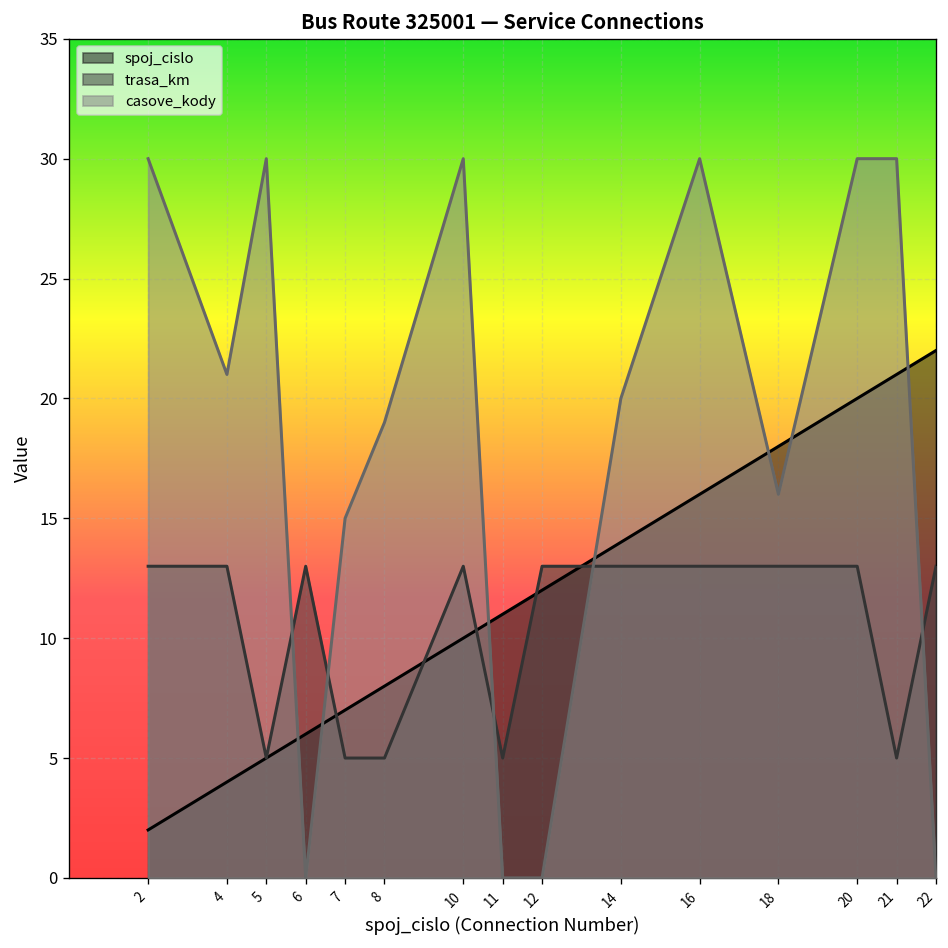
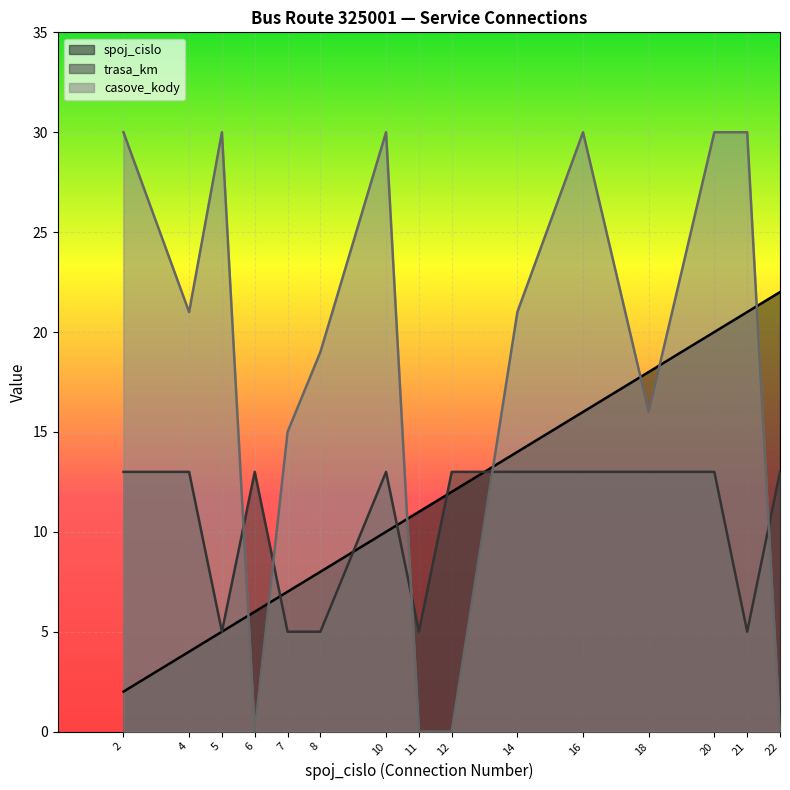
casove_kody, 14: 20 -> 21
